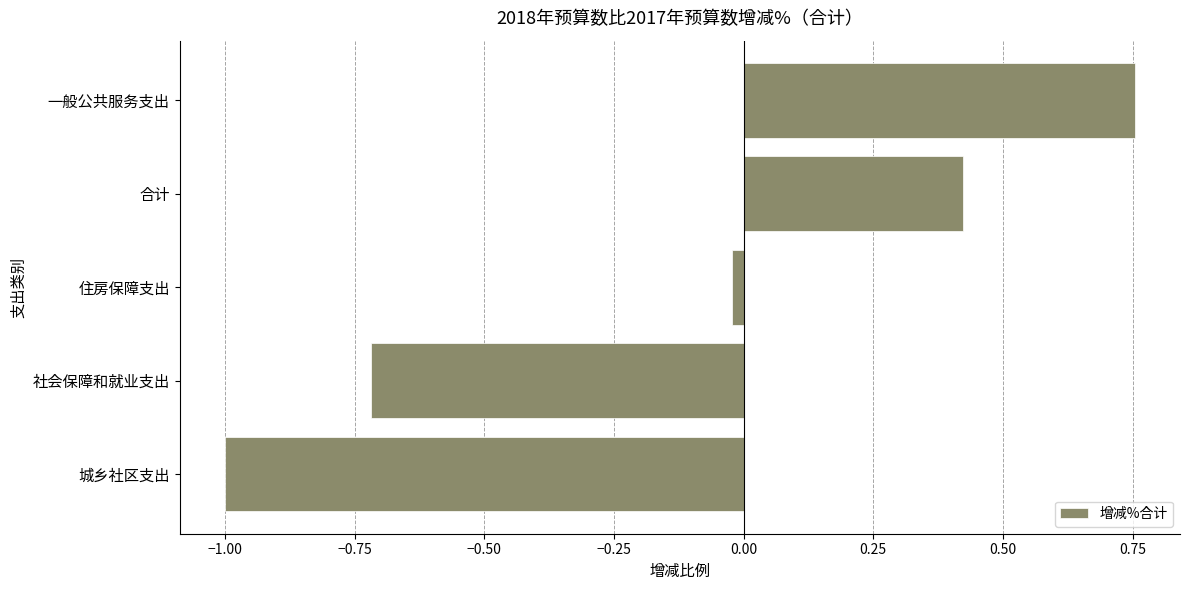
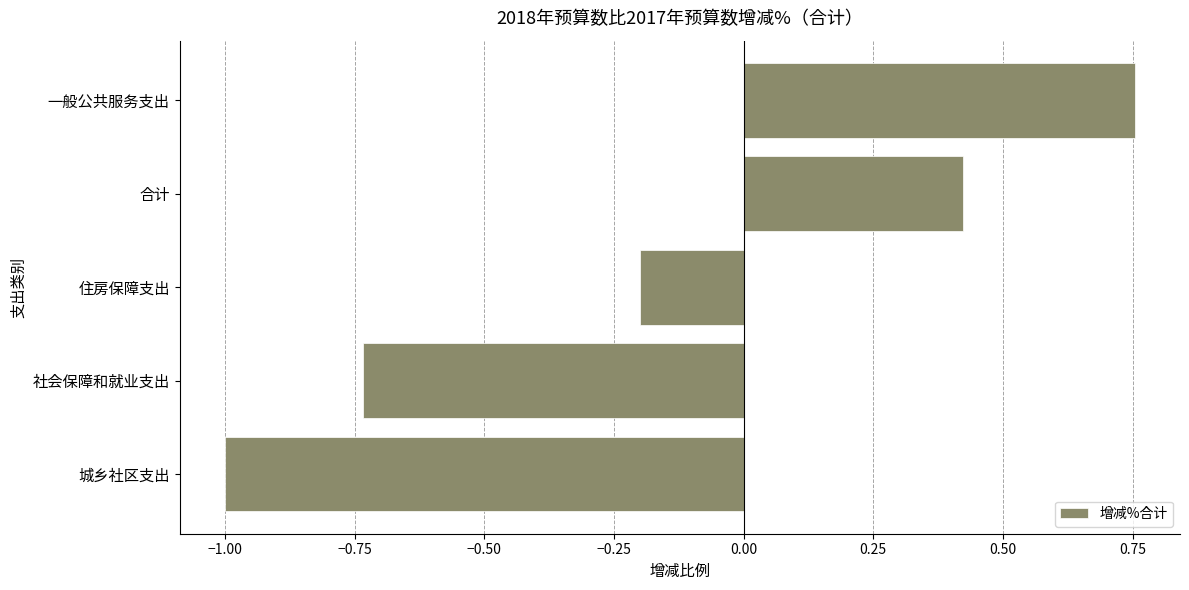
住房保障支出: -0.02 -> -0.20
社会保障和就业支出: -0.72 -> -0.73
